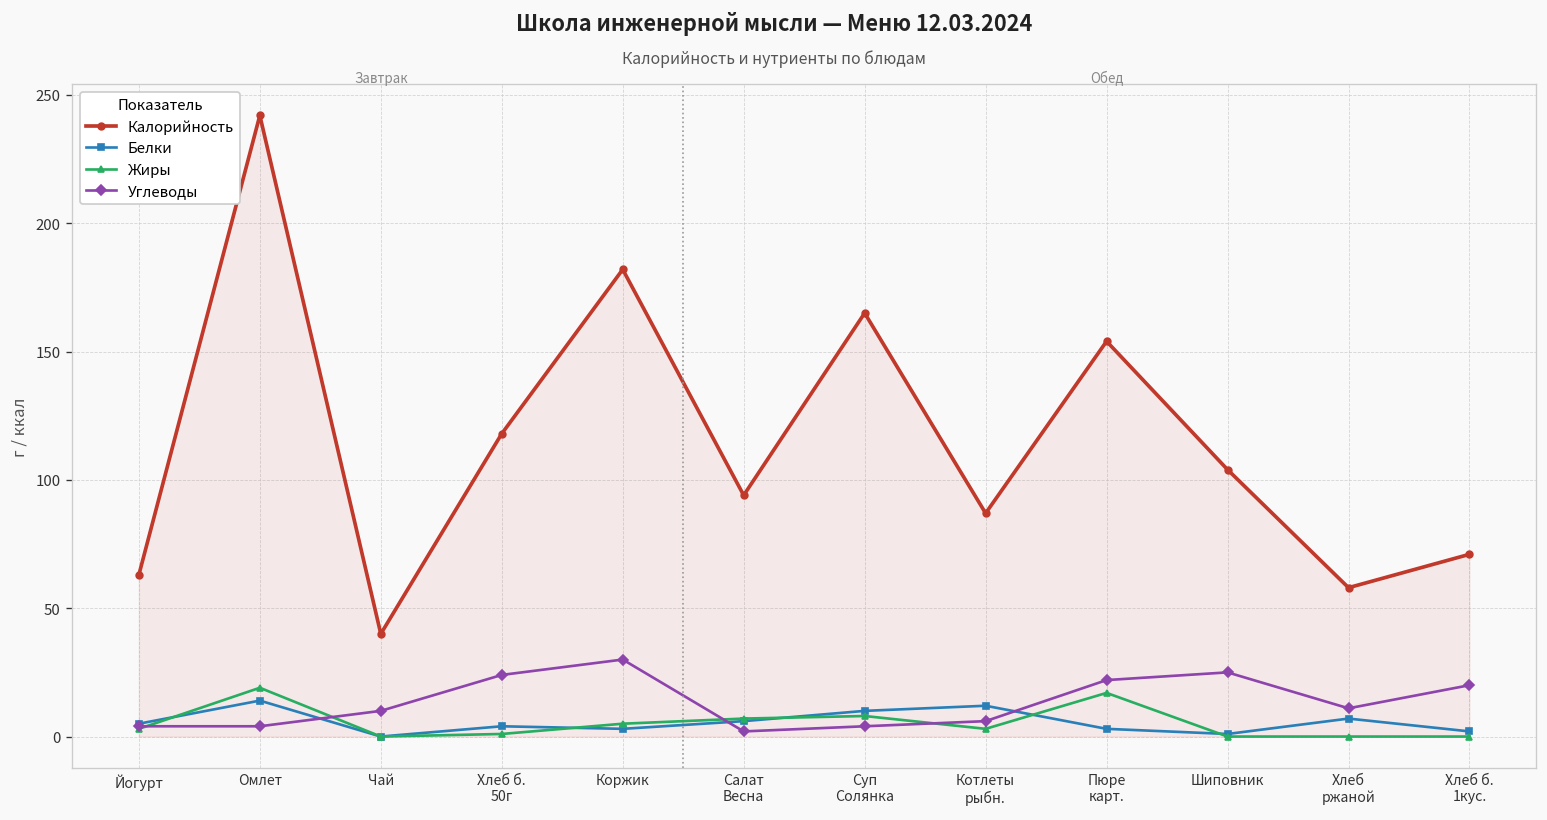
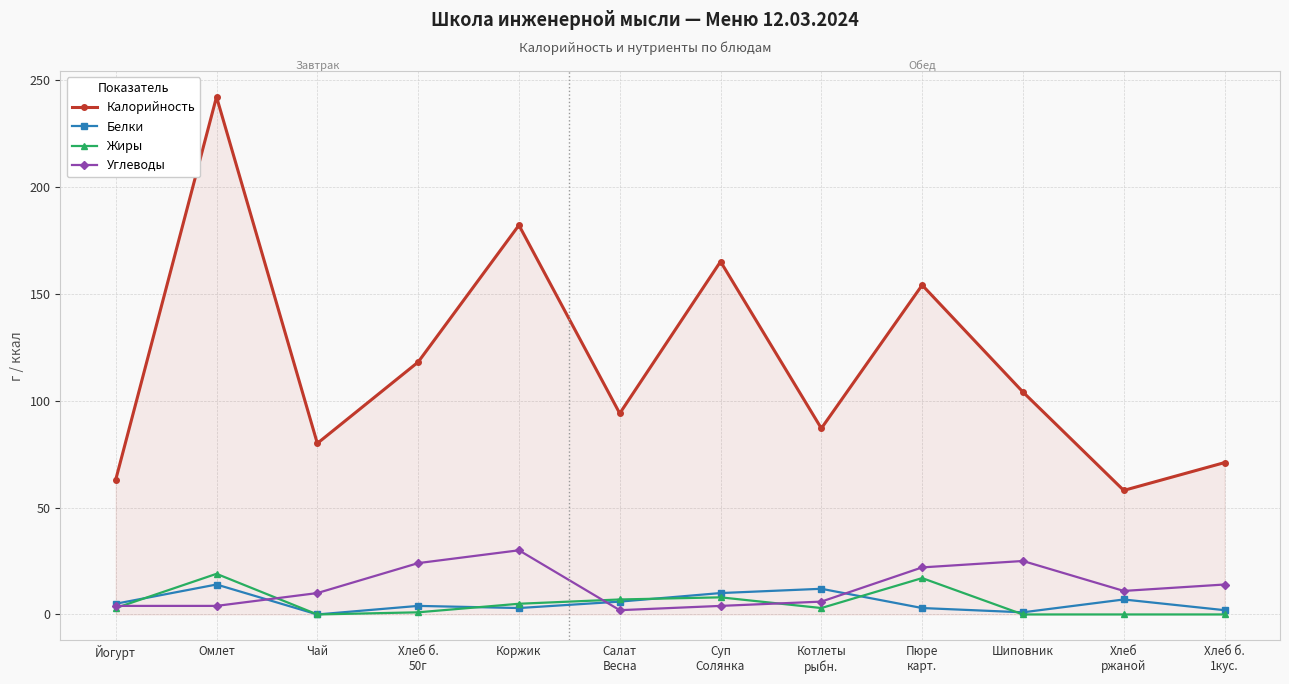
Калорийность, Чай: 40 -> 80
Углеводы, Хлеб б. 1кус.: 20 -> 14
